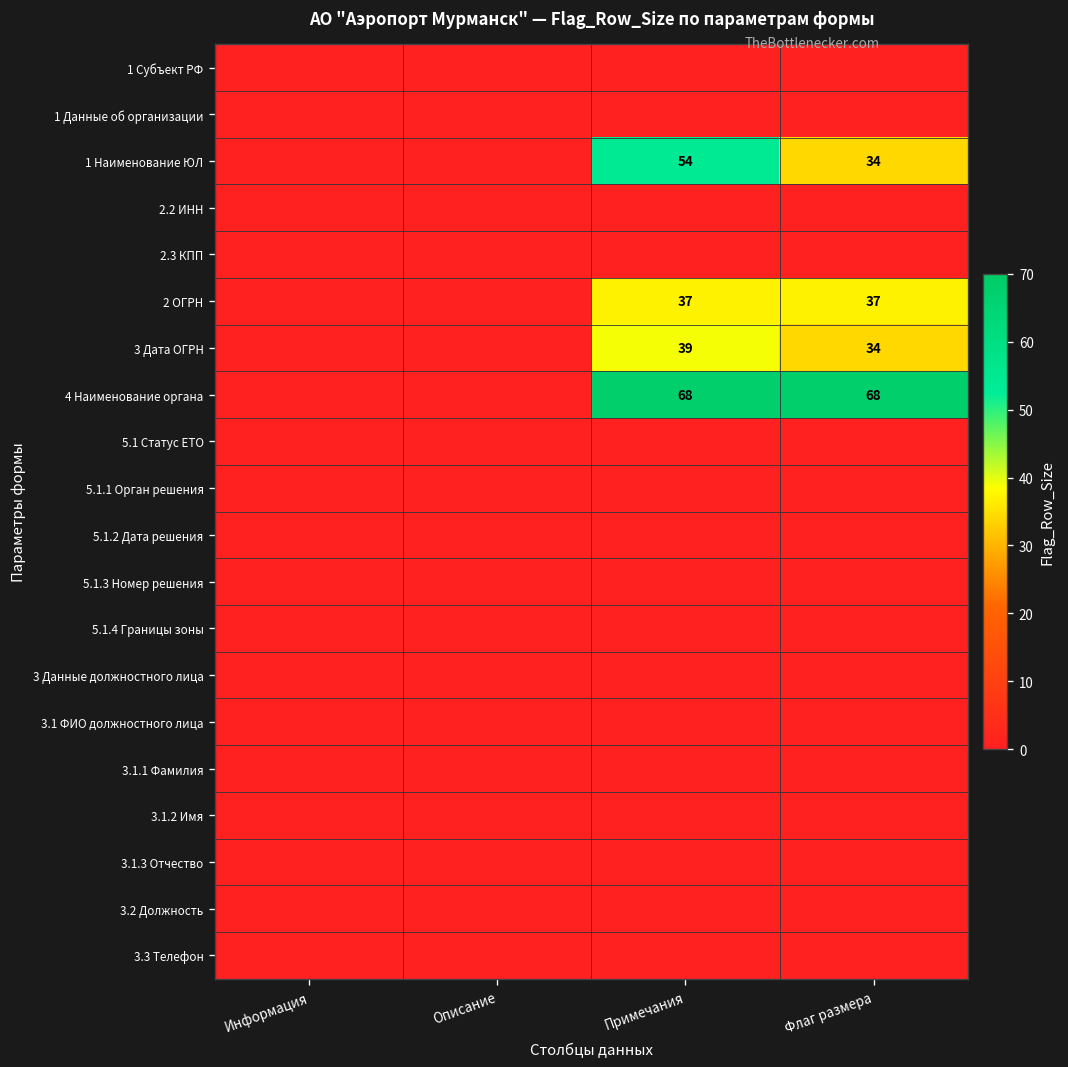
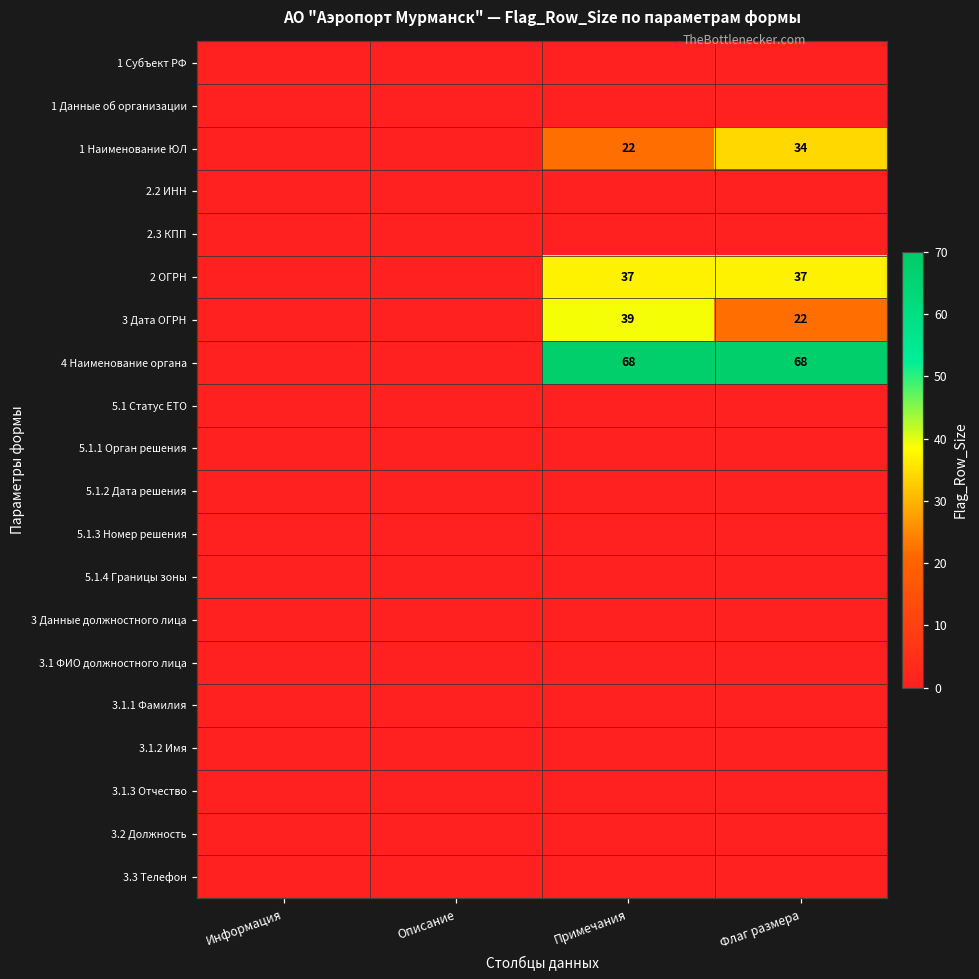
1 Наименование ЮЛ, Примечания: 54 -> 22
3 Дата ОГРН, Флаг размера: 34 -> 22
